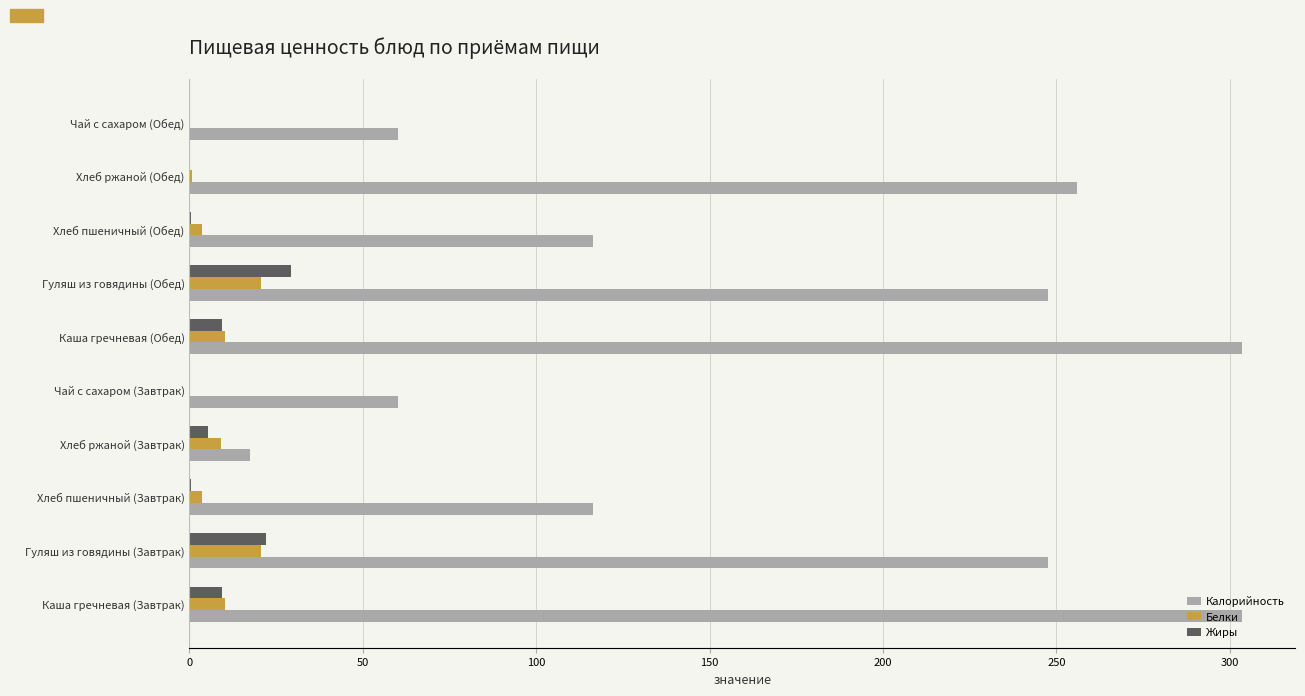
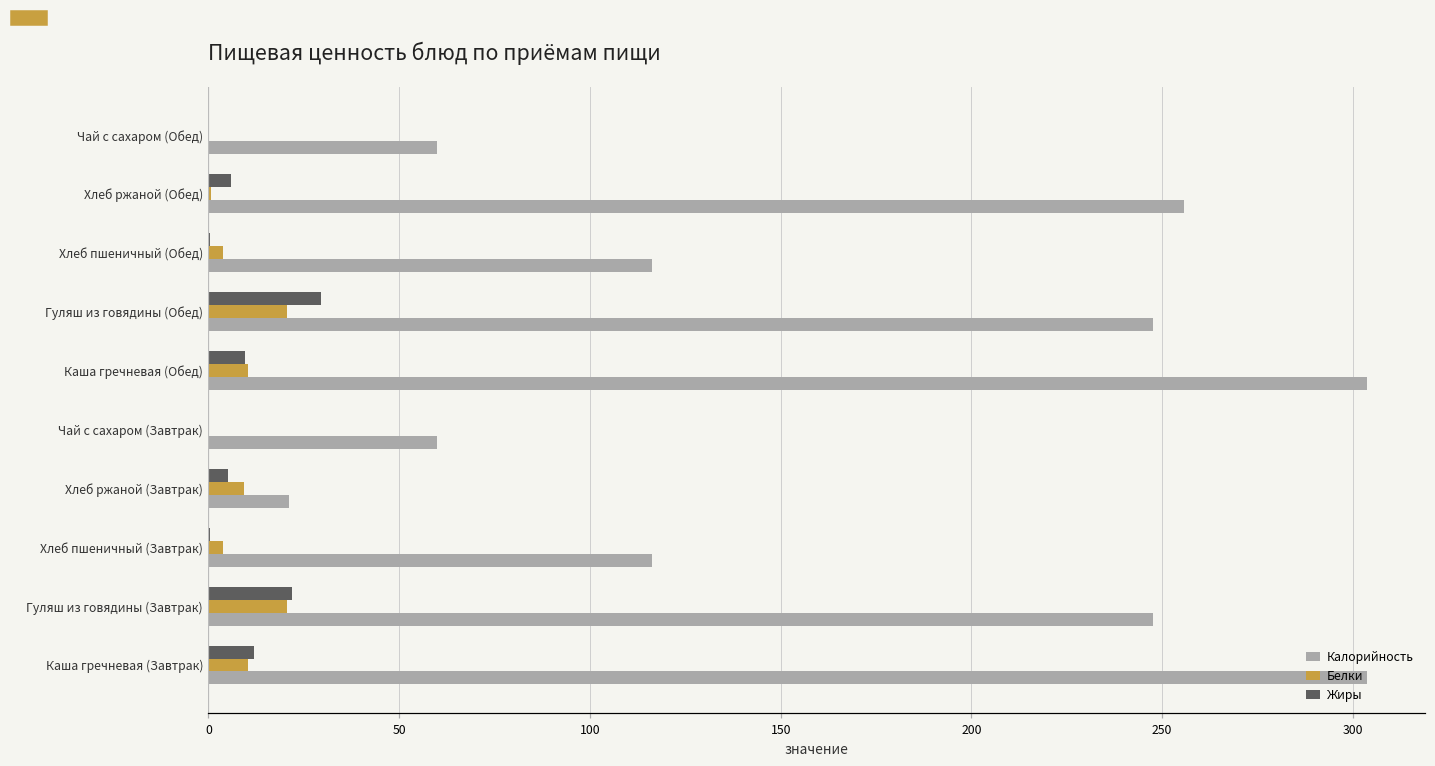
Жиры, Хлеб ржаной (Обед): 0 -> 6
Калорийность, Хлеб ржаной (Завтрак): 17 -> 21
Жиры, Каша гречневая (Завтрак): 9 -> 12
